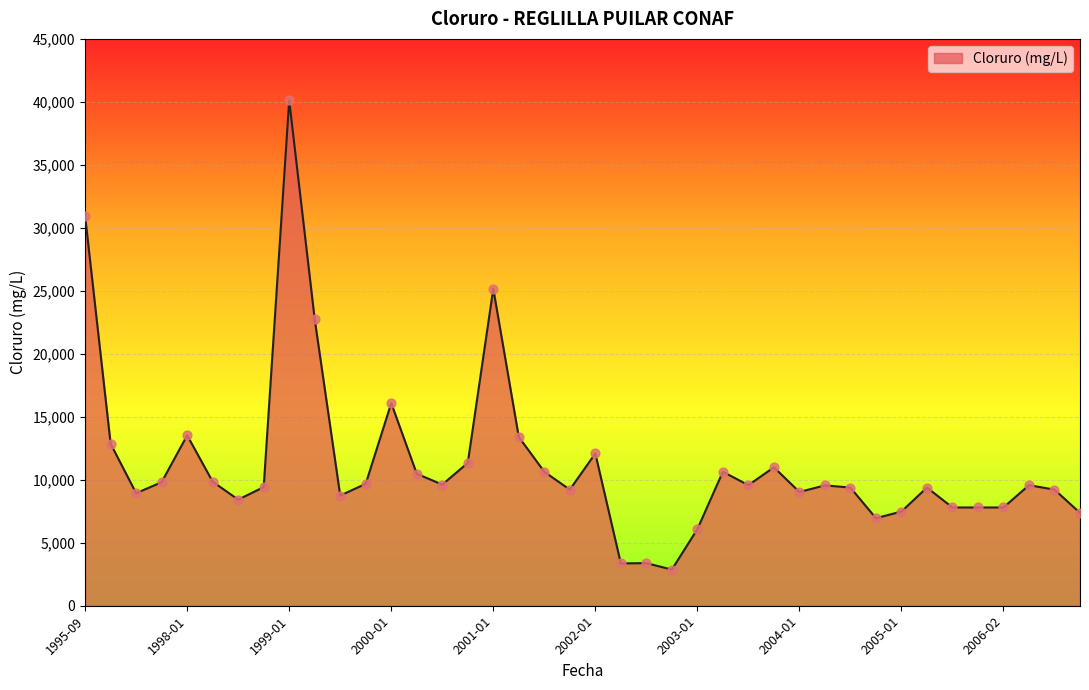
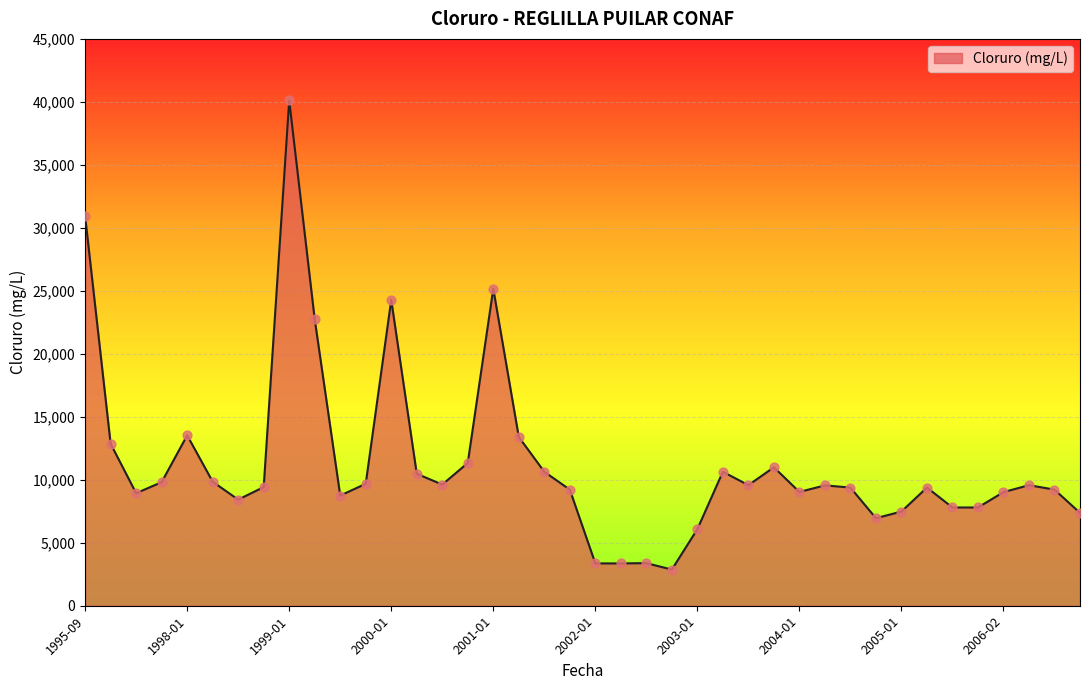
2000-01: 16,100 -> 24,300
2002-01: 12,100 -> 3,400
2006-02: 7,800 -> 9,000
